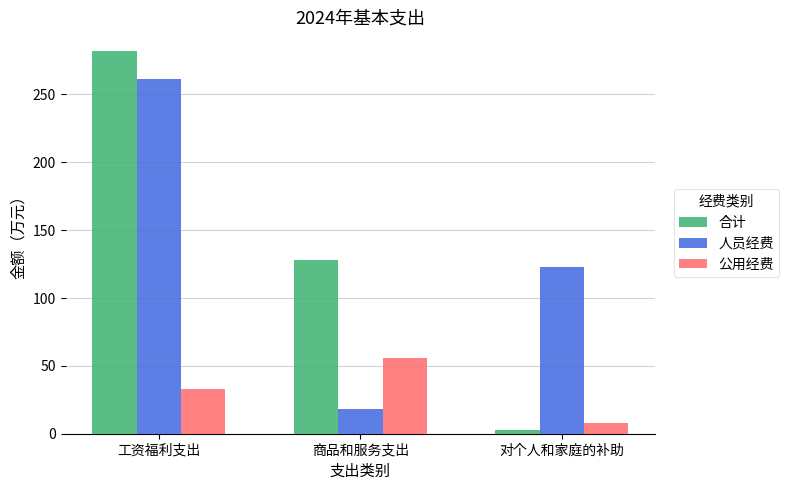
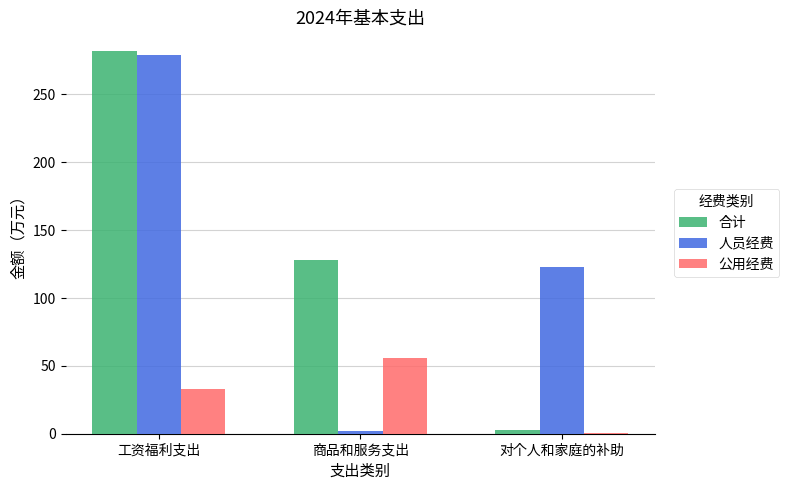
人员经费, 工资福利支出: 261 -> 279
人员经费, 商品和服务支出: 18 -> 2
公用经费, 对个人和家庭的补助: 8 -> 1
